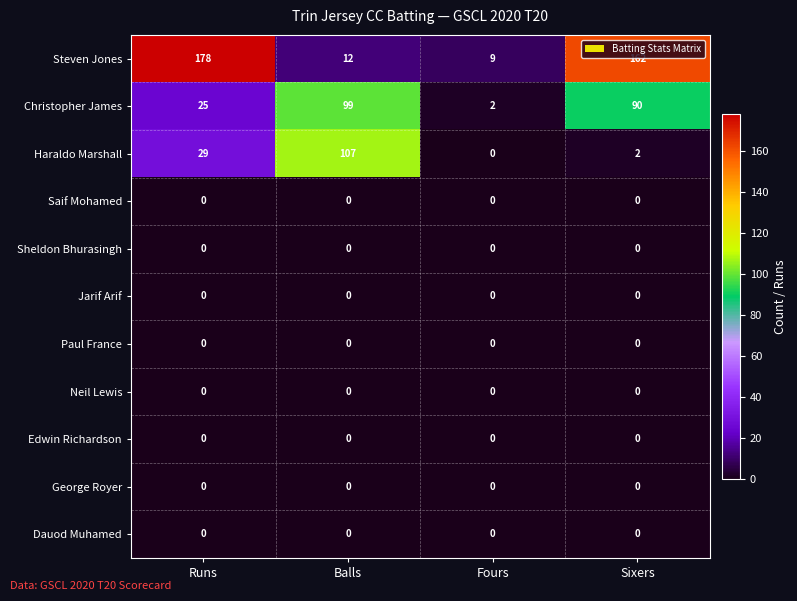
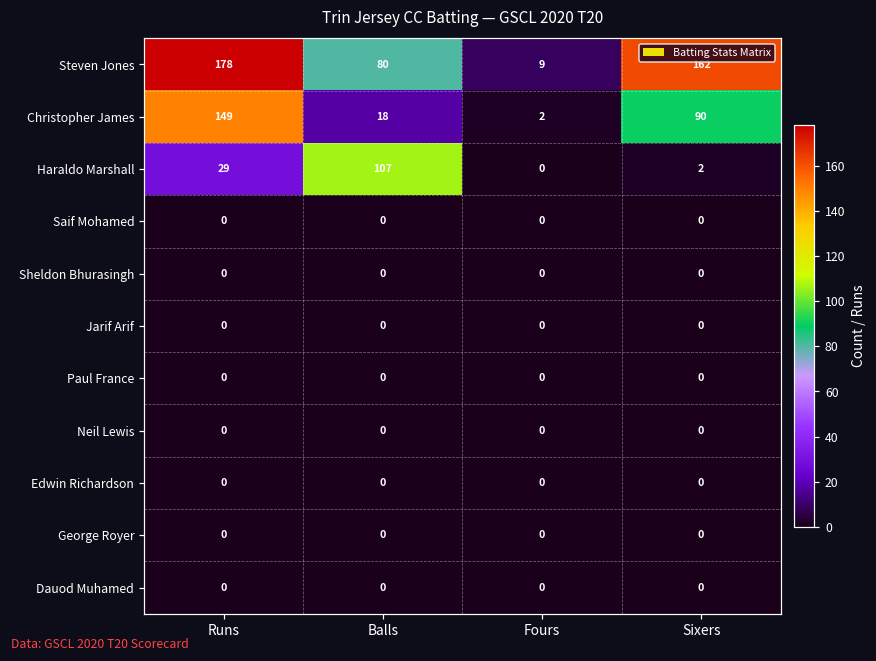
Steven Jones, Balls: 12 -> 80
Christopher James, Runs: 25 -> 149
Christopher James, Balls: 99 -> 18
